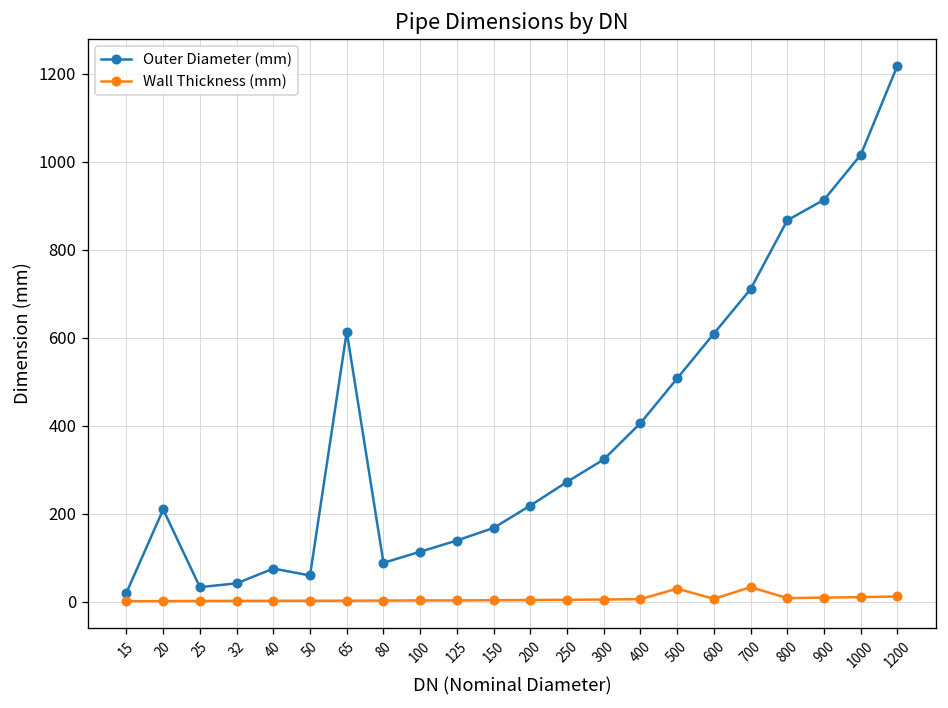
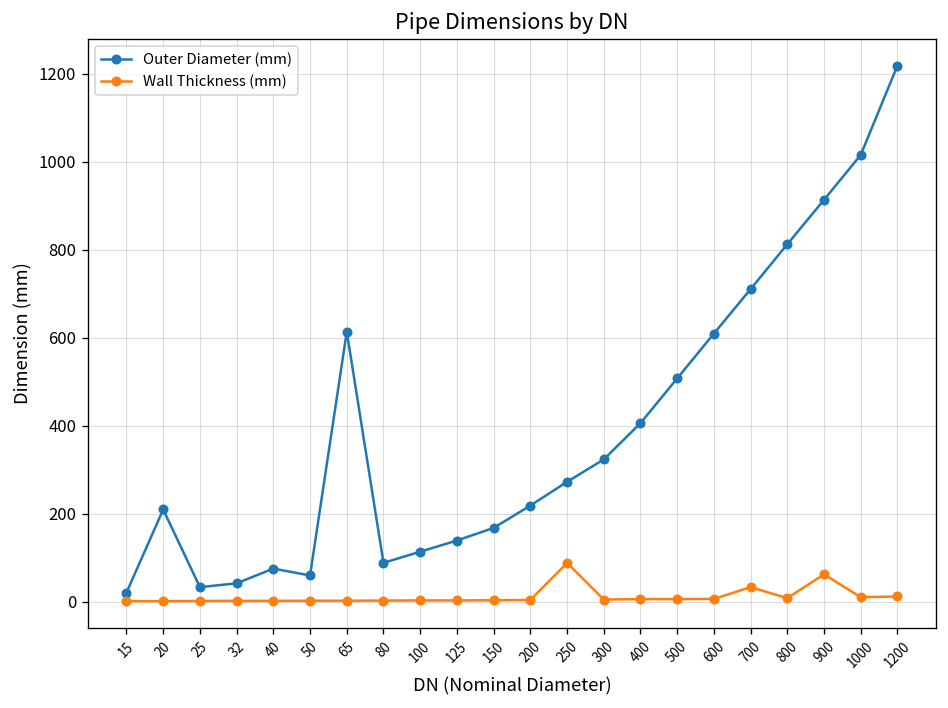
Wall Thickness (mm), 250: 10 -> 90
Wall Thickness (mm), 500: 30 -> 10
Outer Diameter (mm), 800: 870 -> 810
Wall Thickness (mm), 900: 10 -> 60
